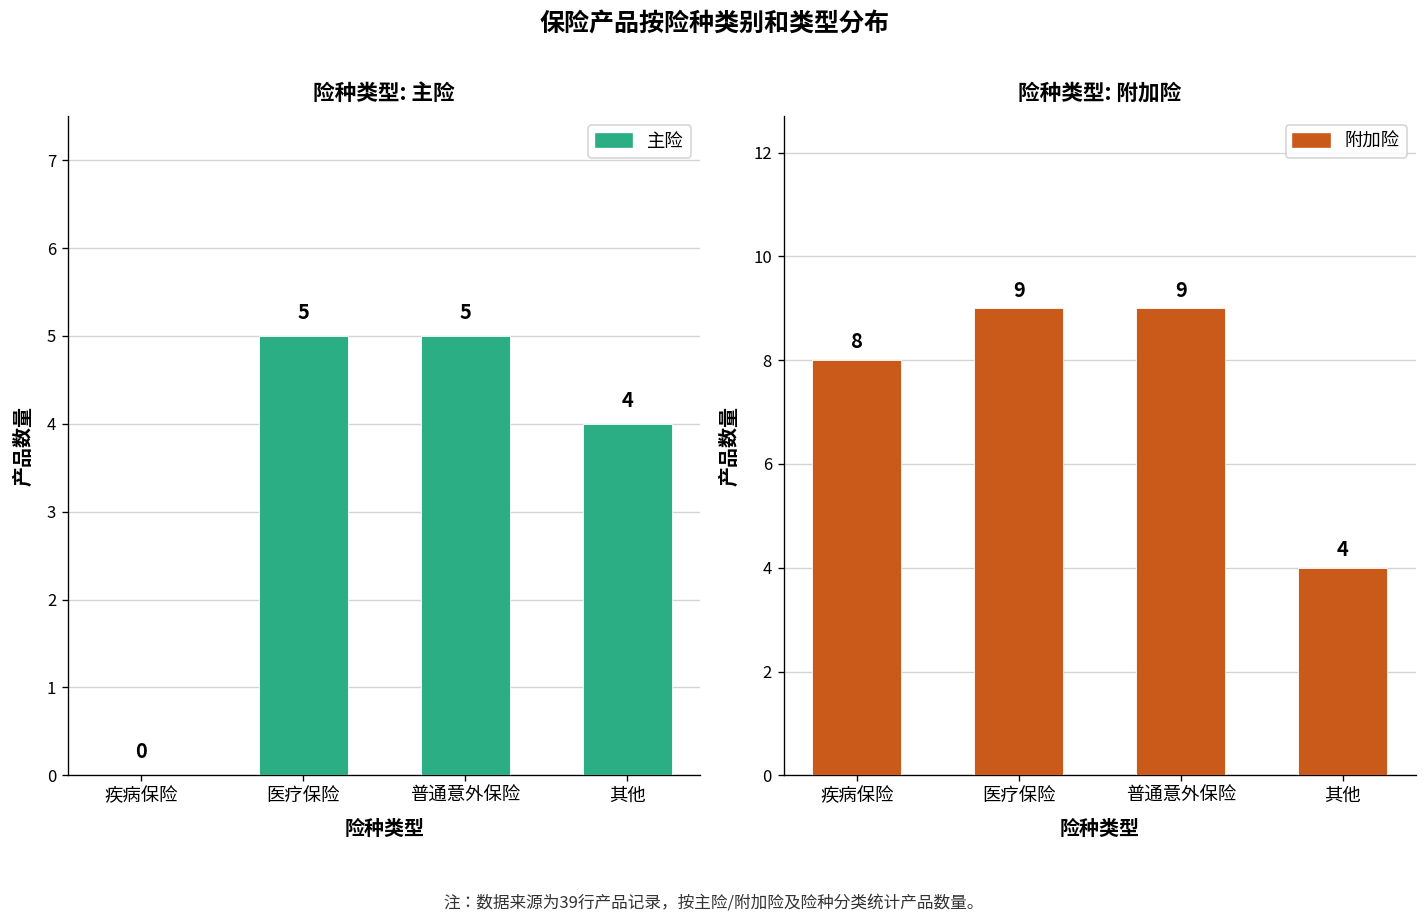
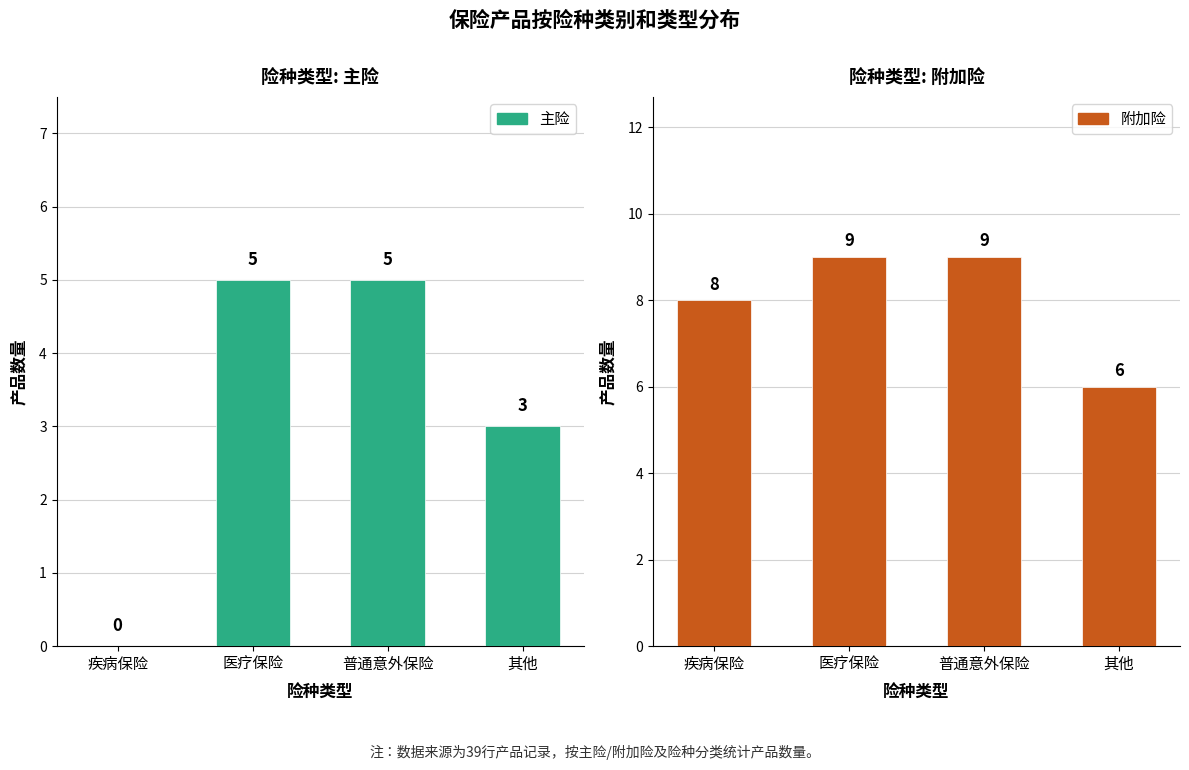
险种类型: 主险, 其他: 4 -> 3
险种类型: 附加险, 其他: 4 -> 6
